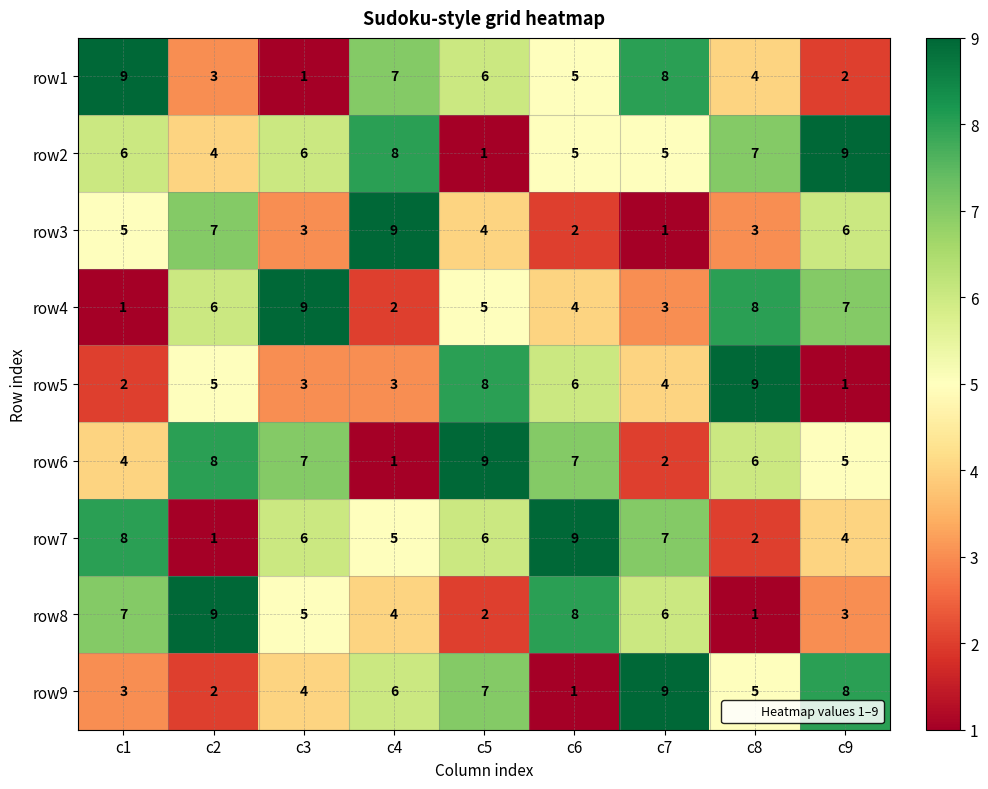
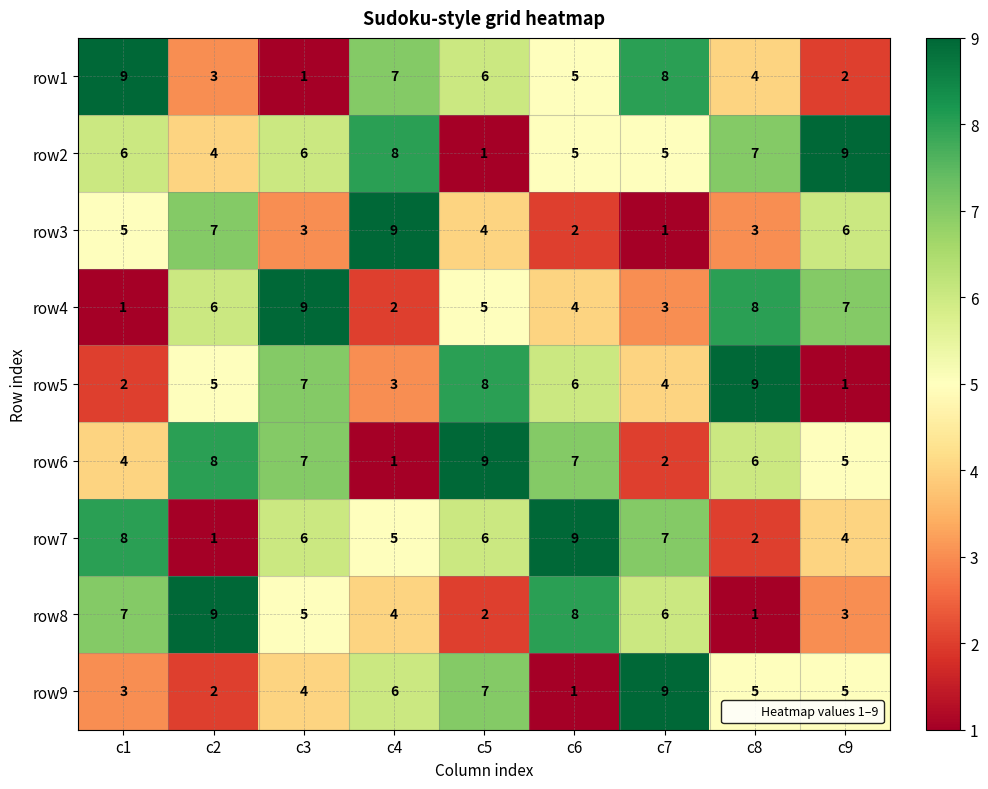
row5, c3: 3 -> 7
row9, c9: 8 -> 5
